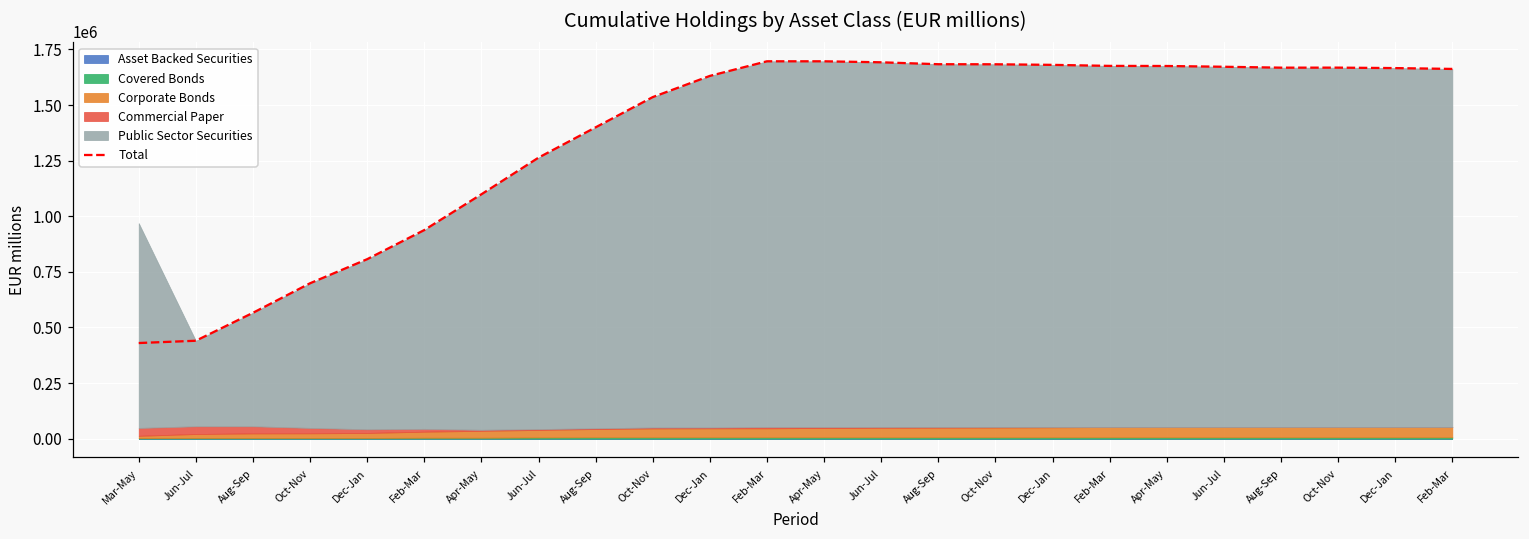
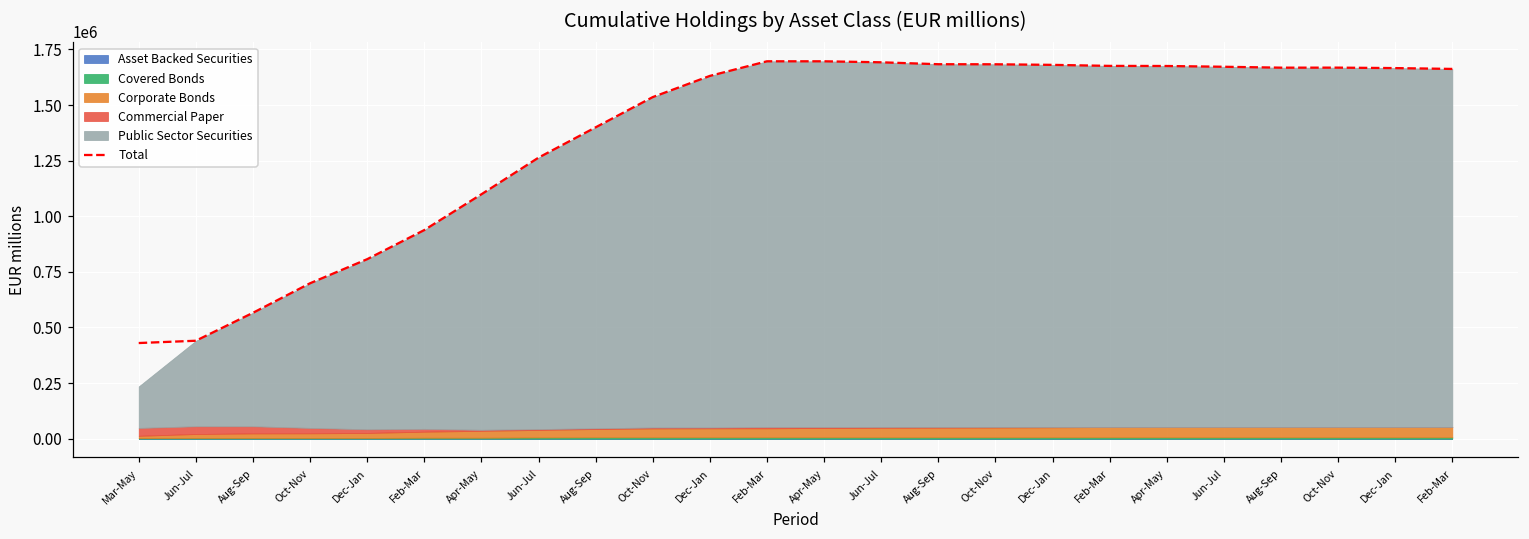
Public Sector Securities, Mar-May: 920000 -> 190000
